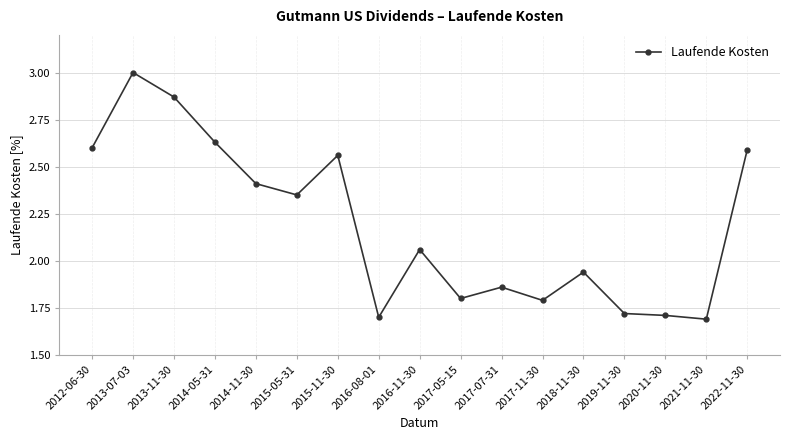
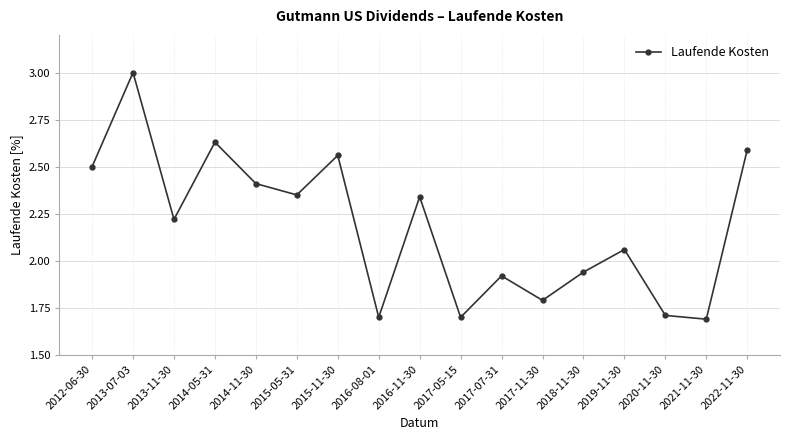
2012-06-30: 2.6 -> 2.5
2013-11-30: 2.87 -> 2.22
2016-11-30: 2.06 -> 2.34
2017-05-15: 1.8 -> 1.7
2017-07-31: 1.86 -> 1.92
2019-11-30: 1.72 -> 2.06
